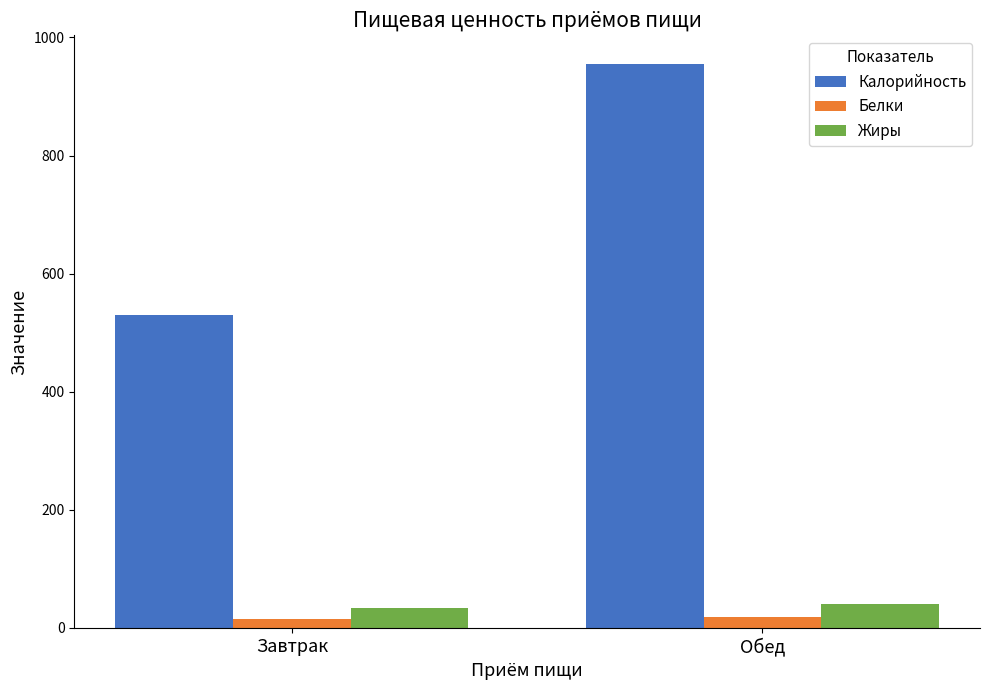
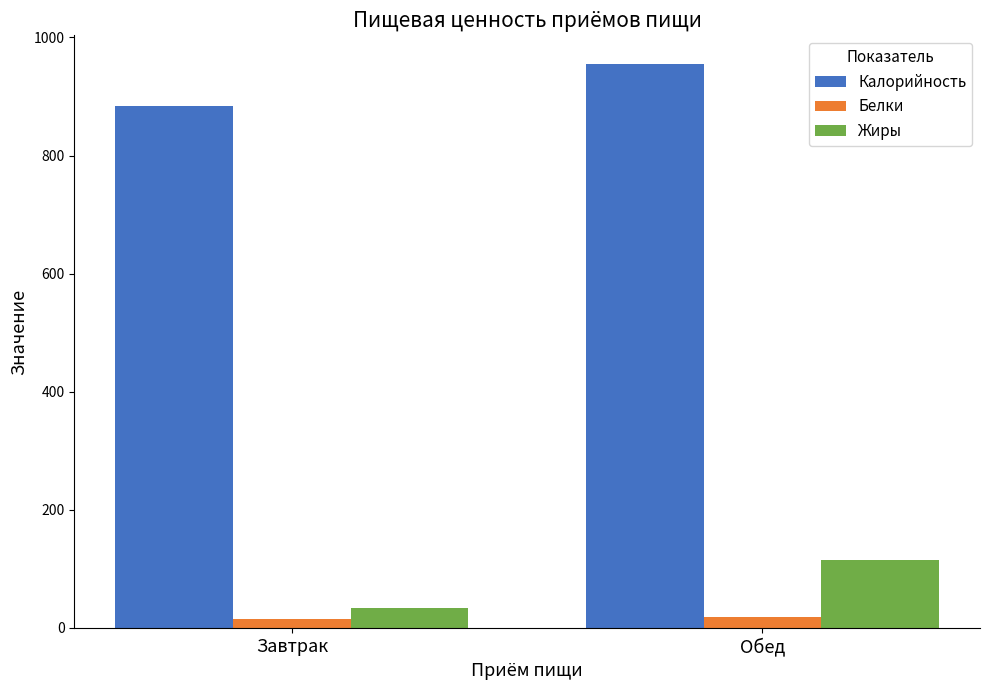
Калорийность, Завтрак: 530 -> 880
Жиры, Обед: 40 -> 120
